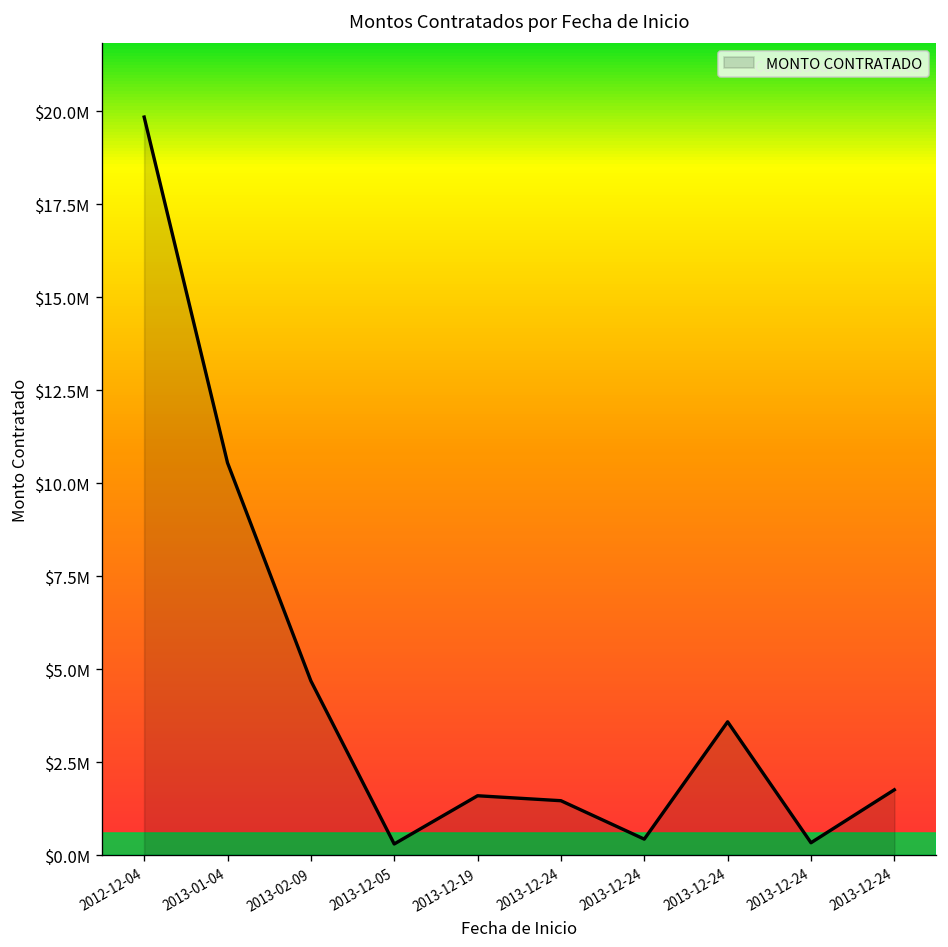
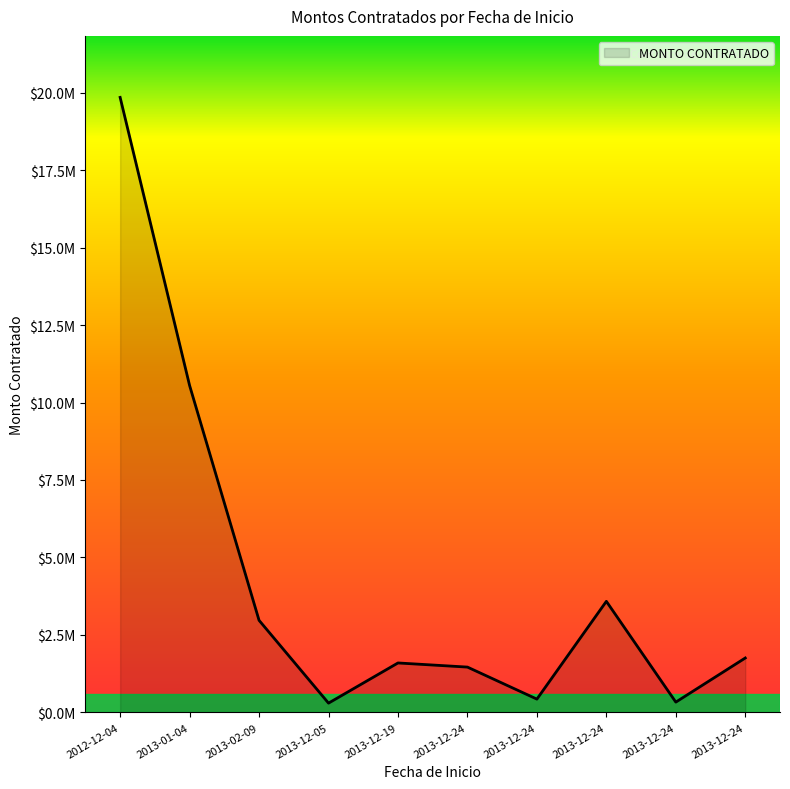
2013-02-09: $4700000 -> $3000000
